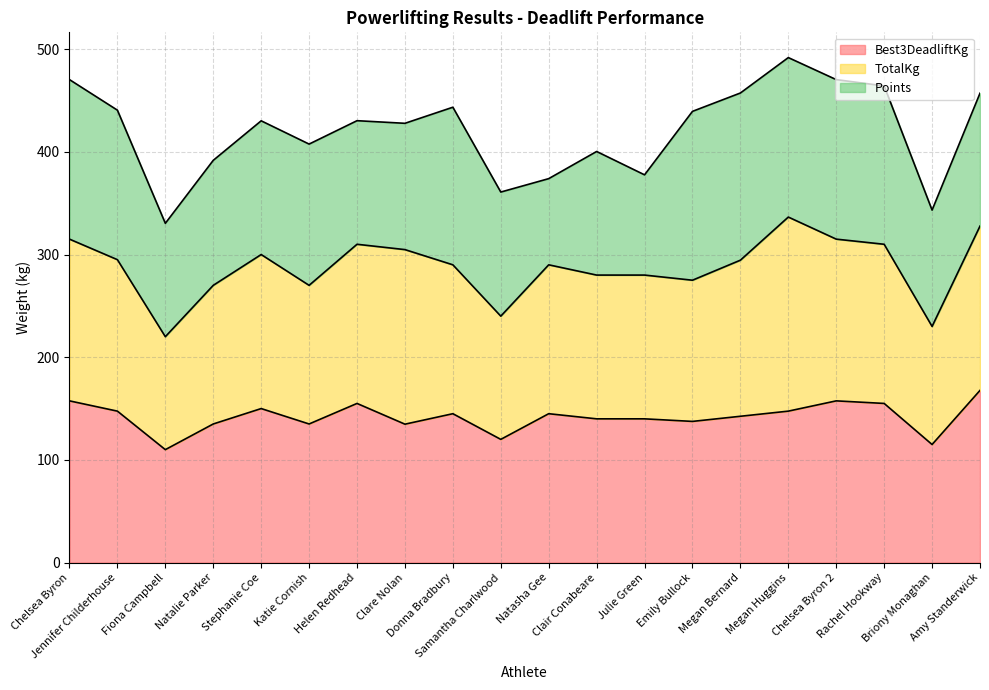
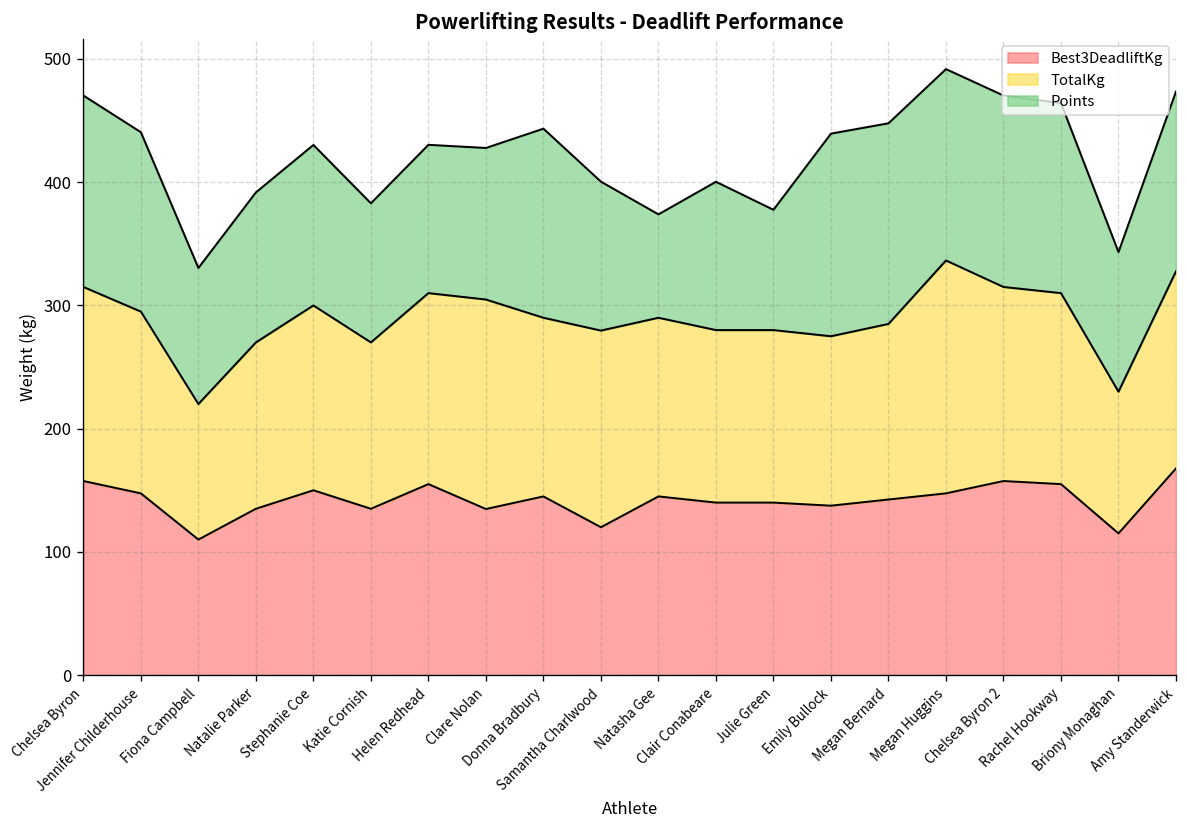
Points, Katie Cornish: 138 -> 113
TotalKg, Samantha Charlwood: 120 -> 160
TotalKg, Megan Bernard: 152 -> 143
Points, Amy Standerwick: 129 -> 146
